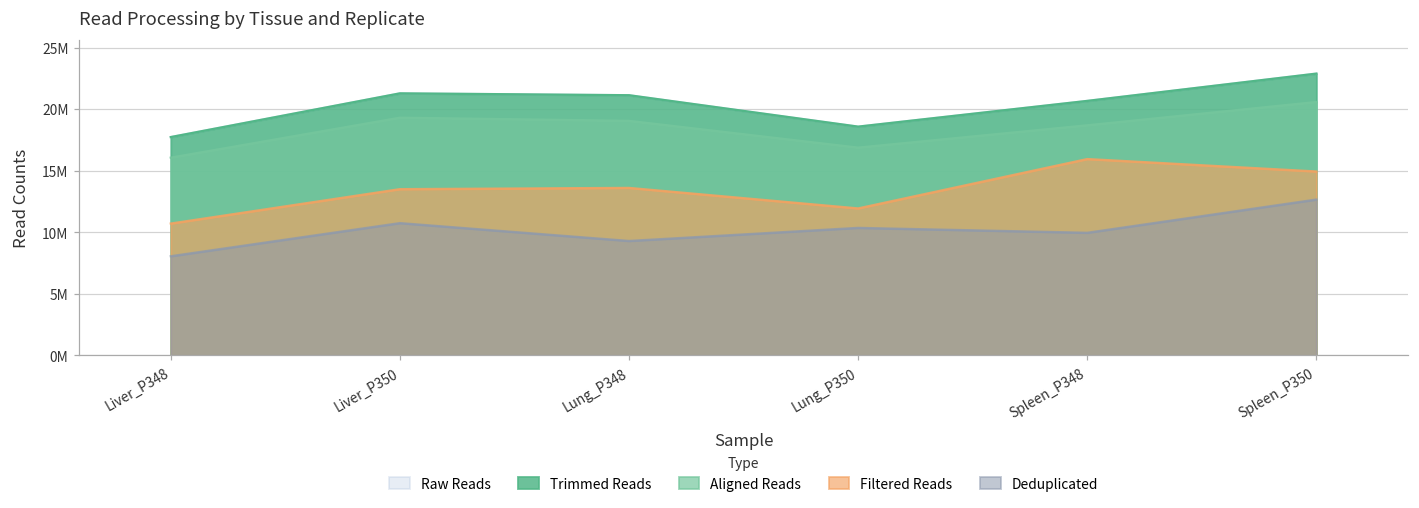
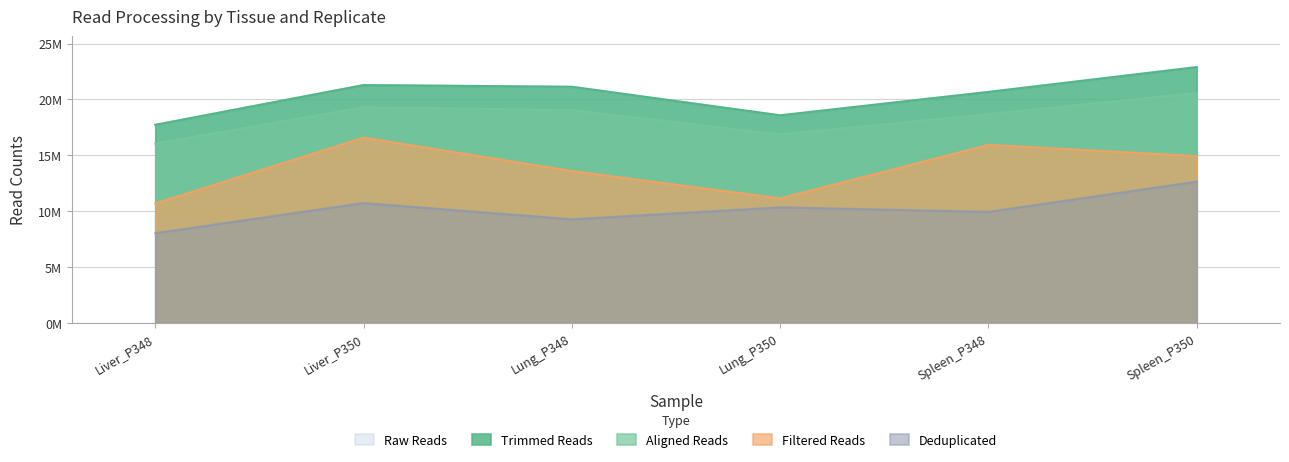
Filtered Reads, Liver_P350: 13500000 -> 16600000
Filtered Reads, Lung_P350: 11900000 -> 11200000
